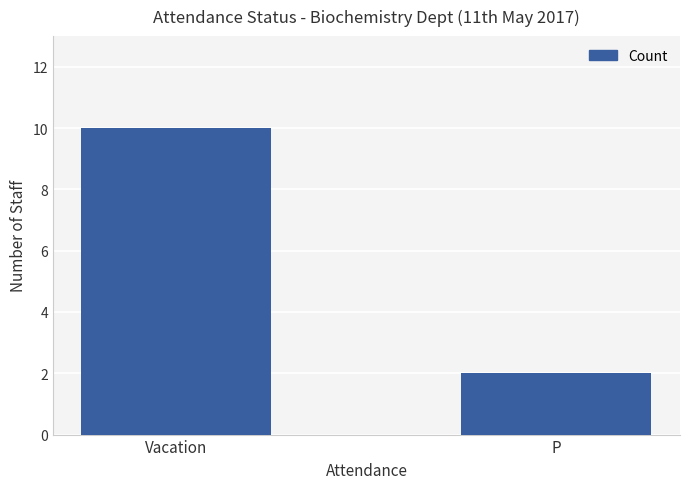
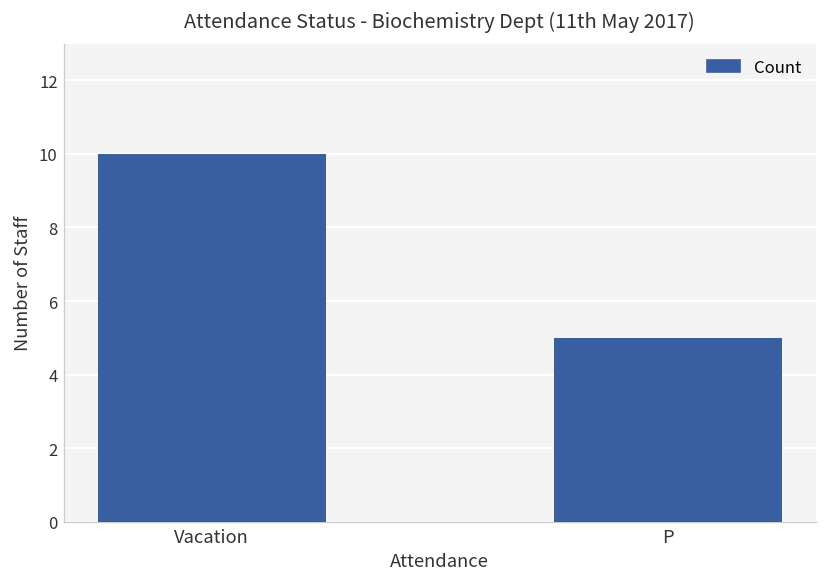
P: 2 -> 5
